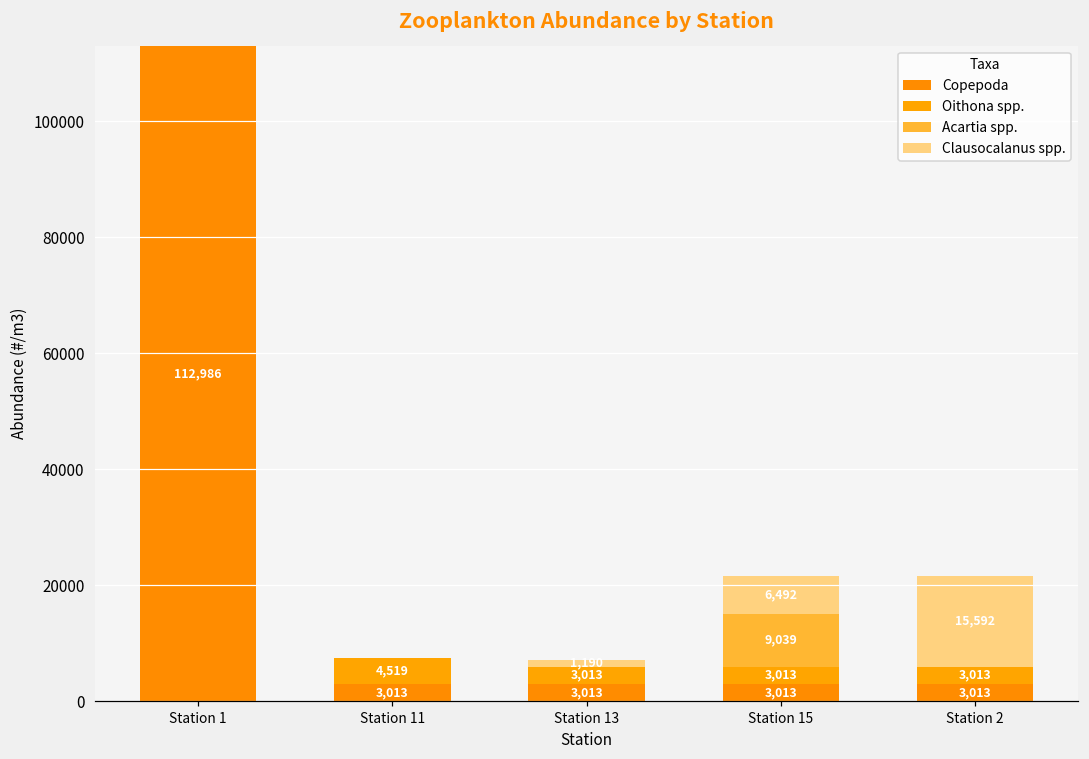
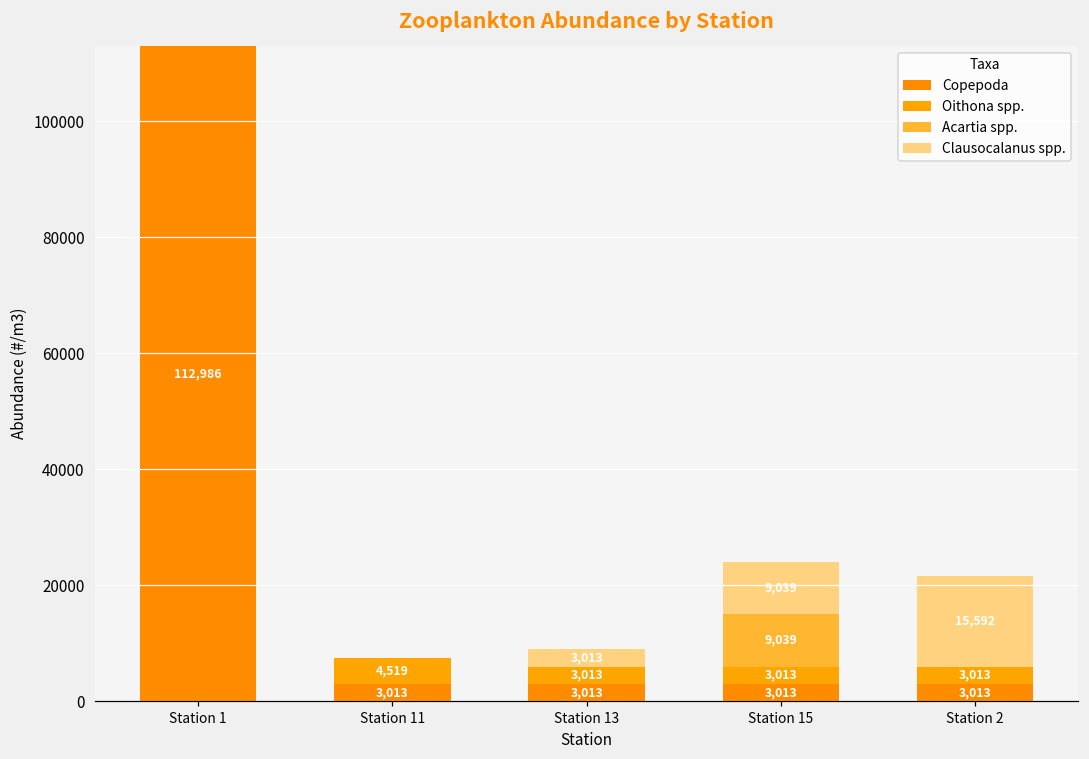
Clausocalanus spp., Station 13: 1,190 -> 3,013
Clausocalanus spp., Station 15: 6,492 -> 9,039
